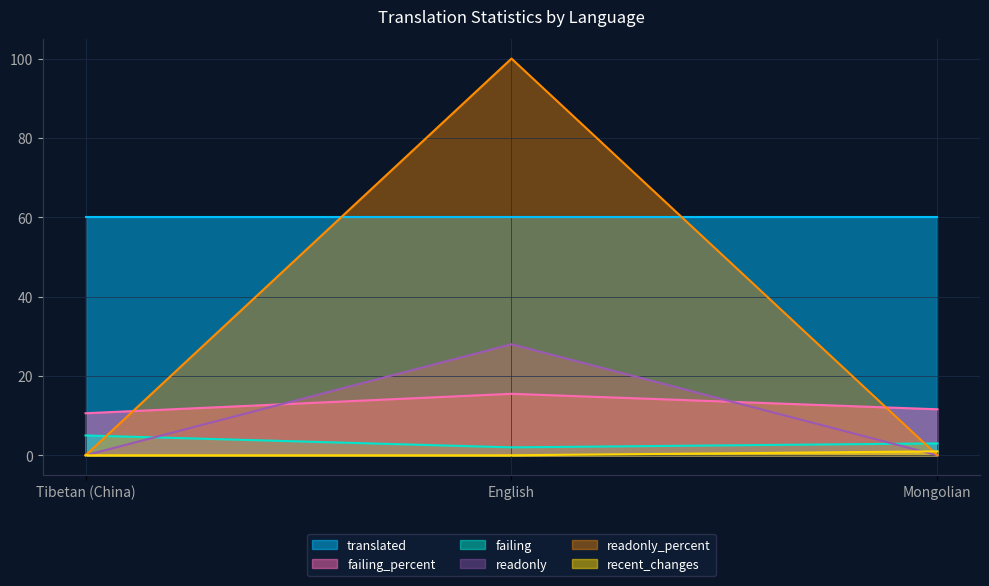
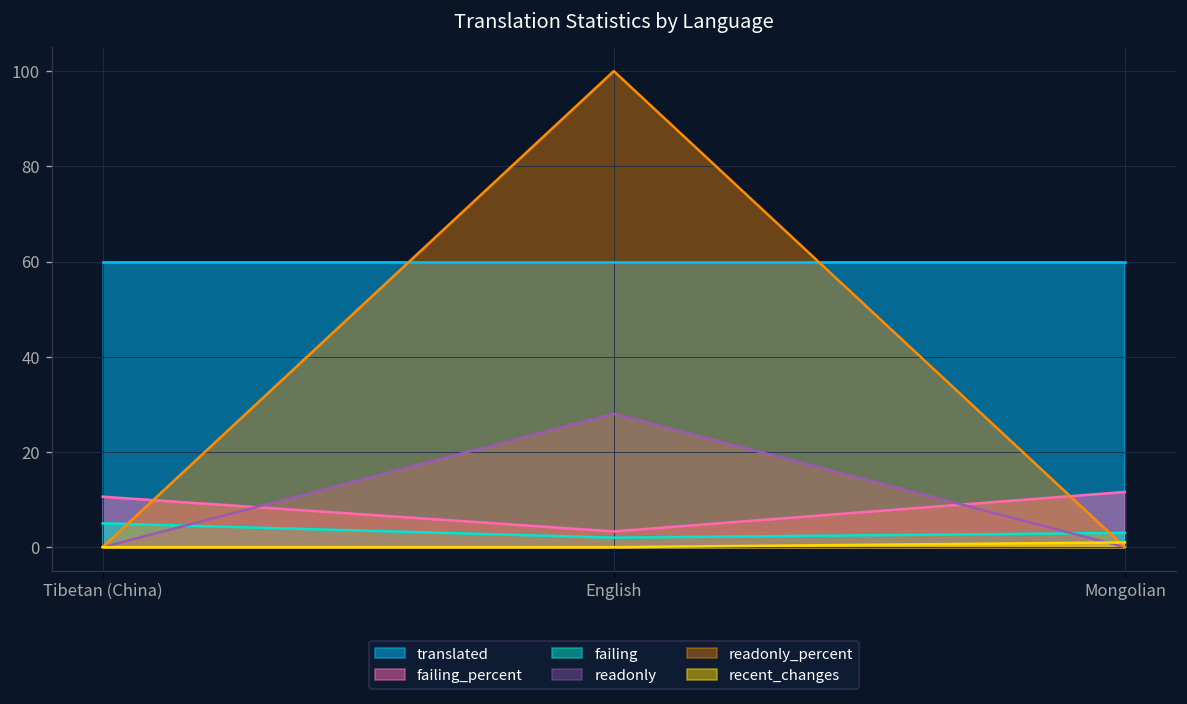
failing_percent, English: 16 -> 3
